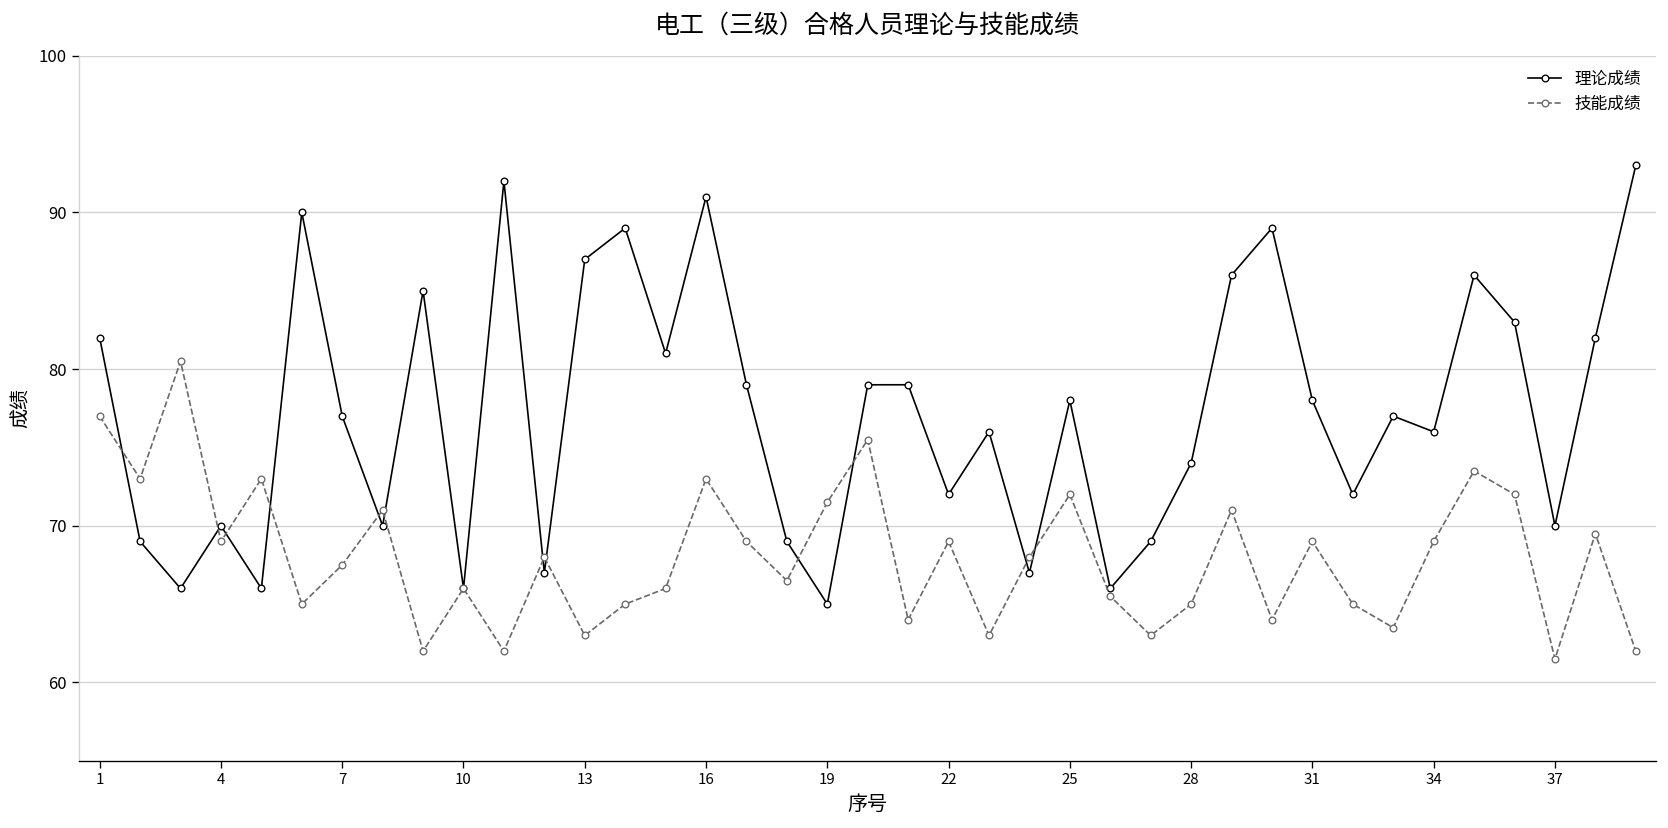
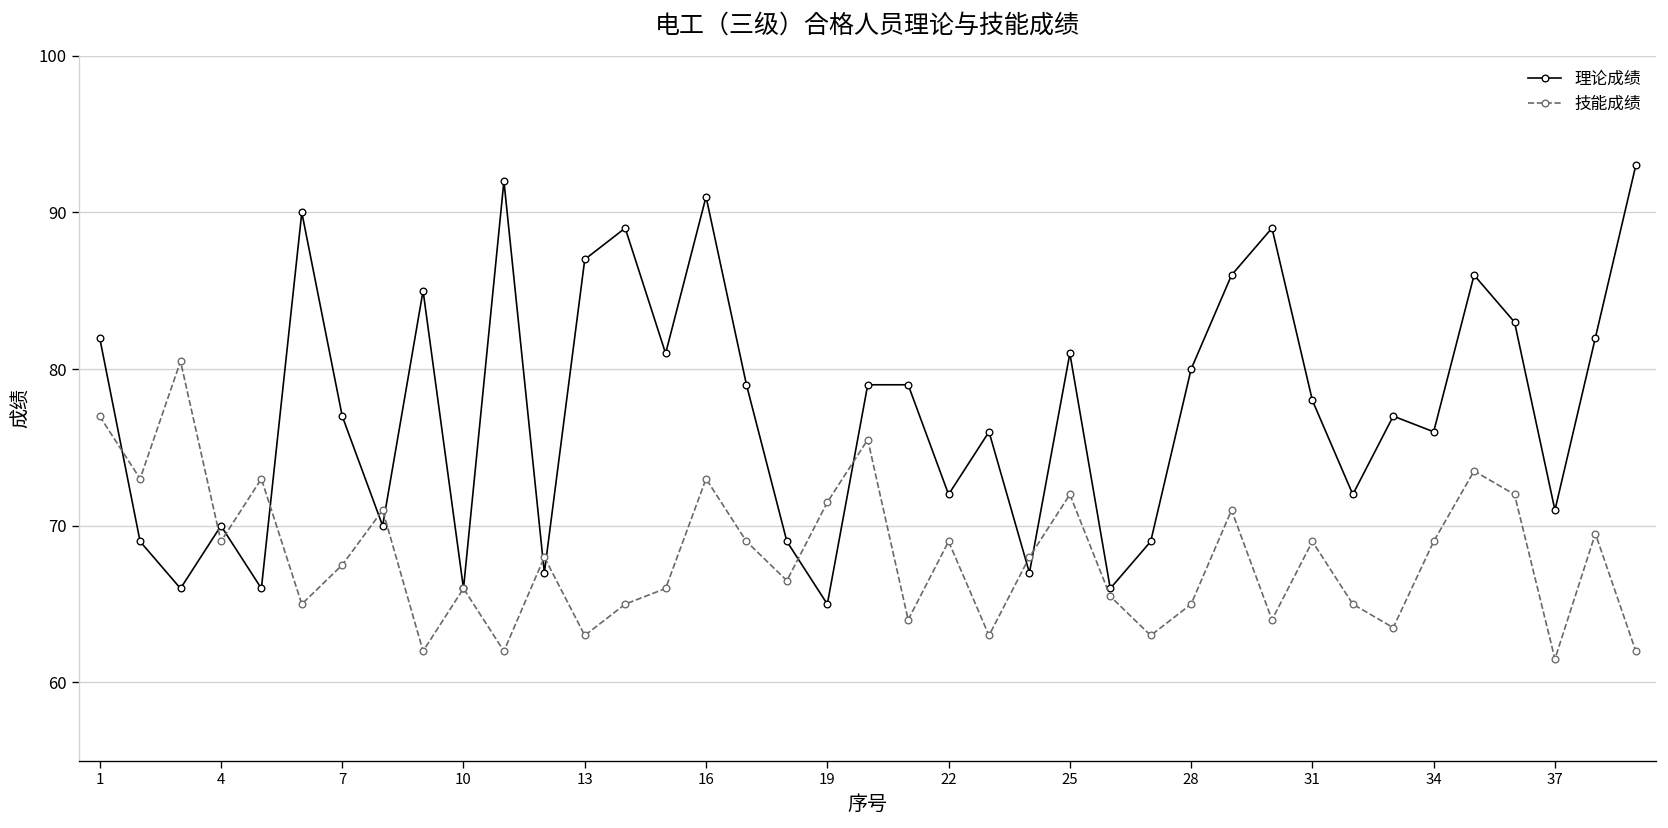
理论成绩, 25: 78 -> 81
理论成绩, 28: 74 -> 80
理论成绩, 37: 70 -> 71
